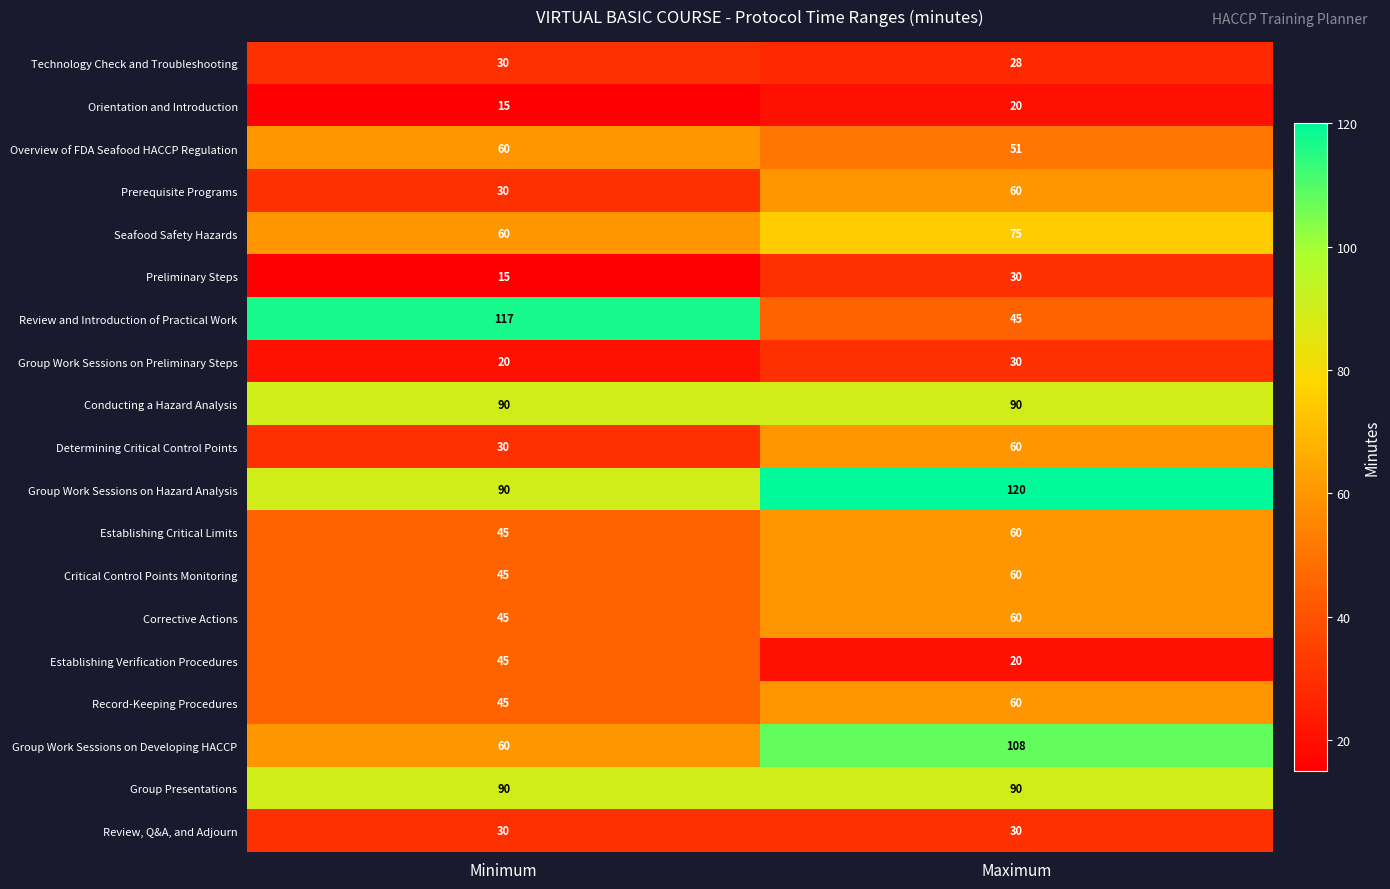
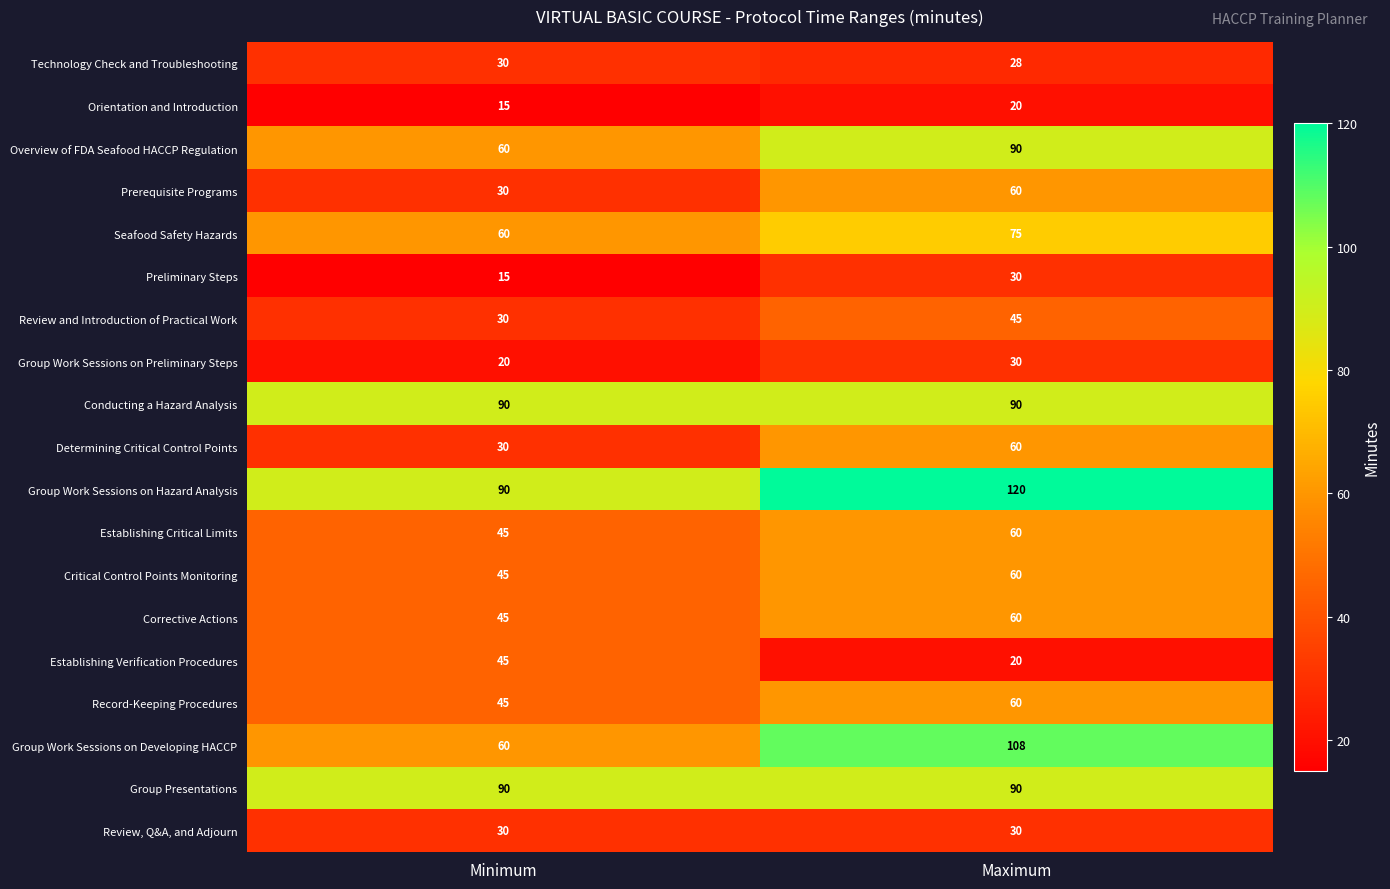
Overview of FDA Seafood HACCP Regulation, Maximum: 51 -> 90
Review and Introduction of Practical Work, Minimum: 117 -> 30
